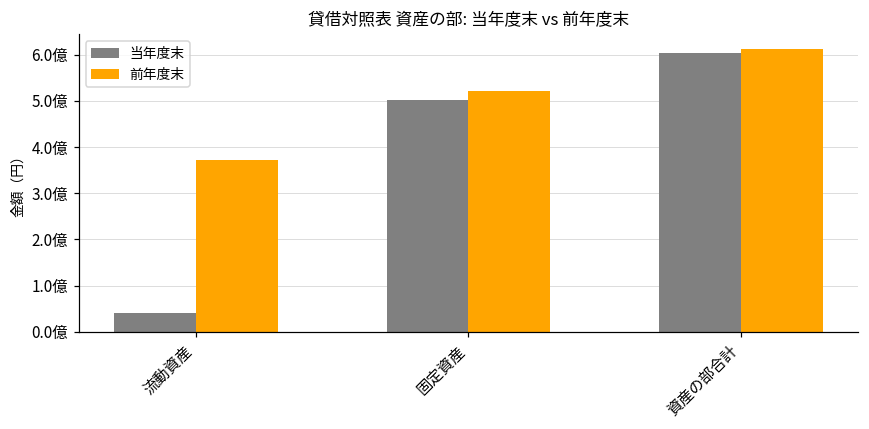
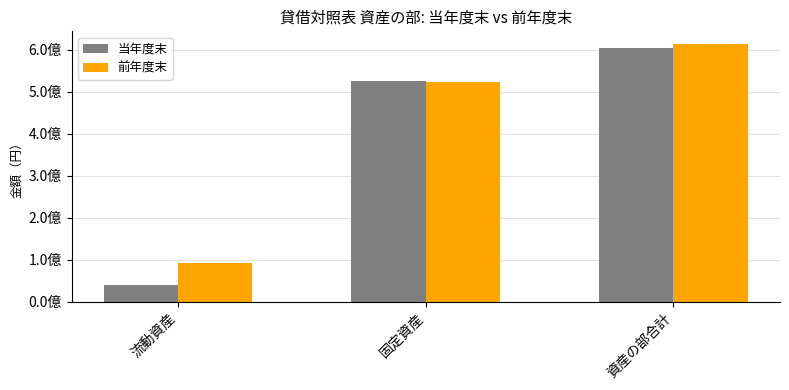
前年度末, 流動資産: 3.7億 -> 0.9億
当年度末, 固定資産: 5.0億 -> 5.3億
